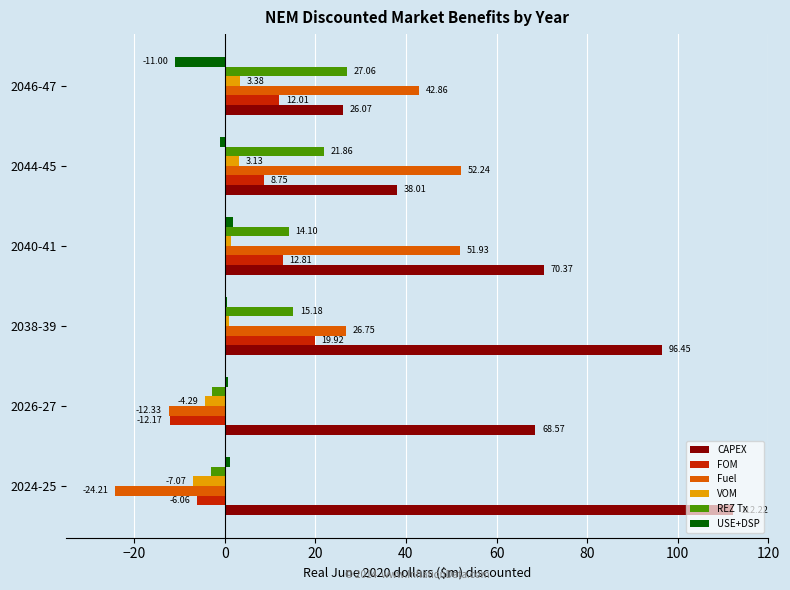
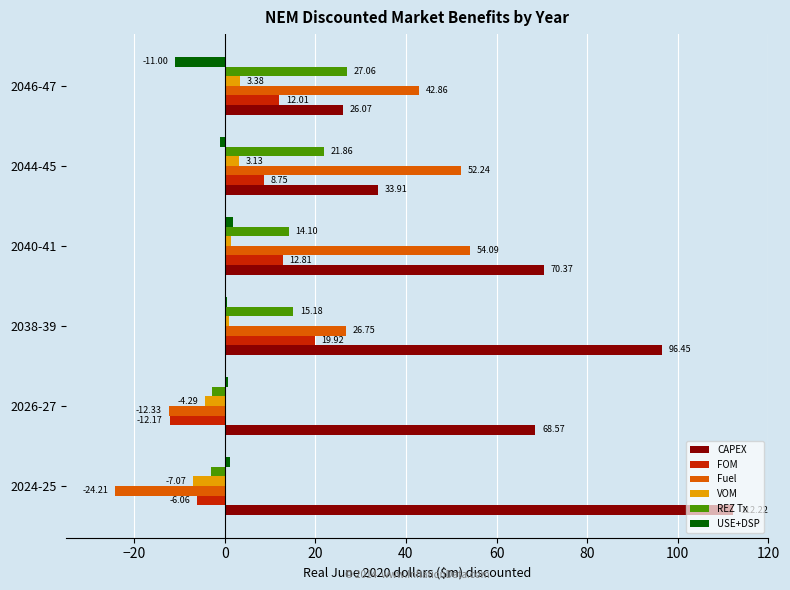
CAPEX, 2044-45: 38.01 -> 33.91
Fuel, 2040-41: 51.93 -> 54.09
